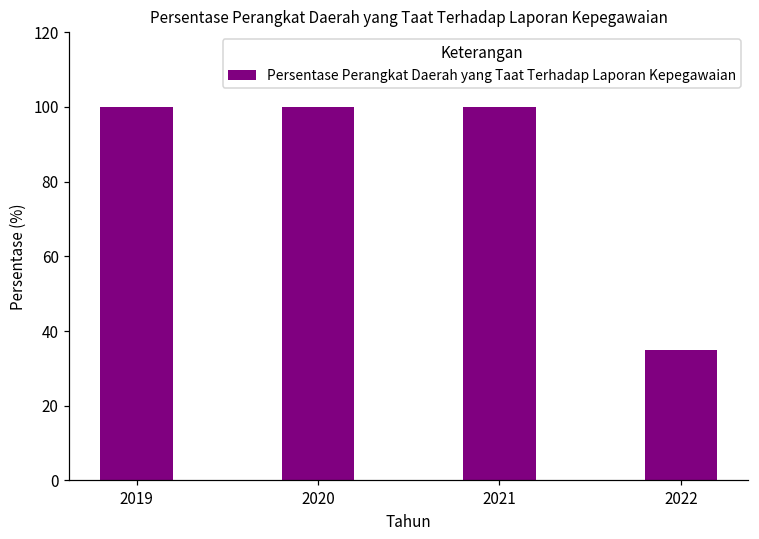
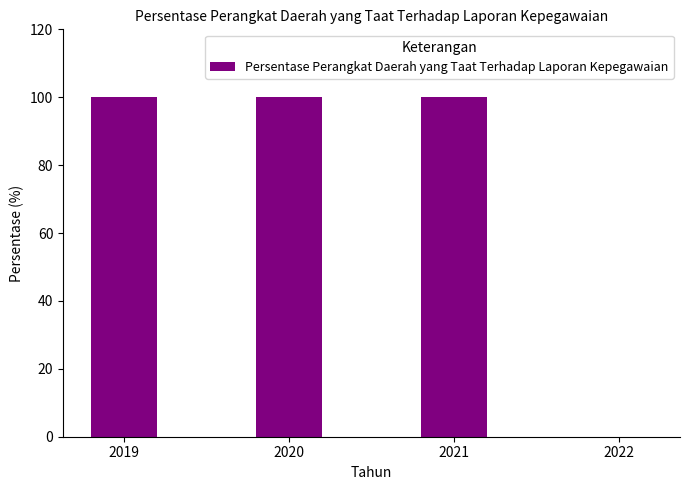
2022: 35 -> 0
